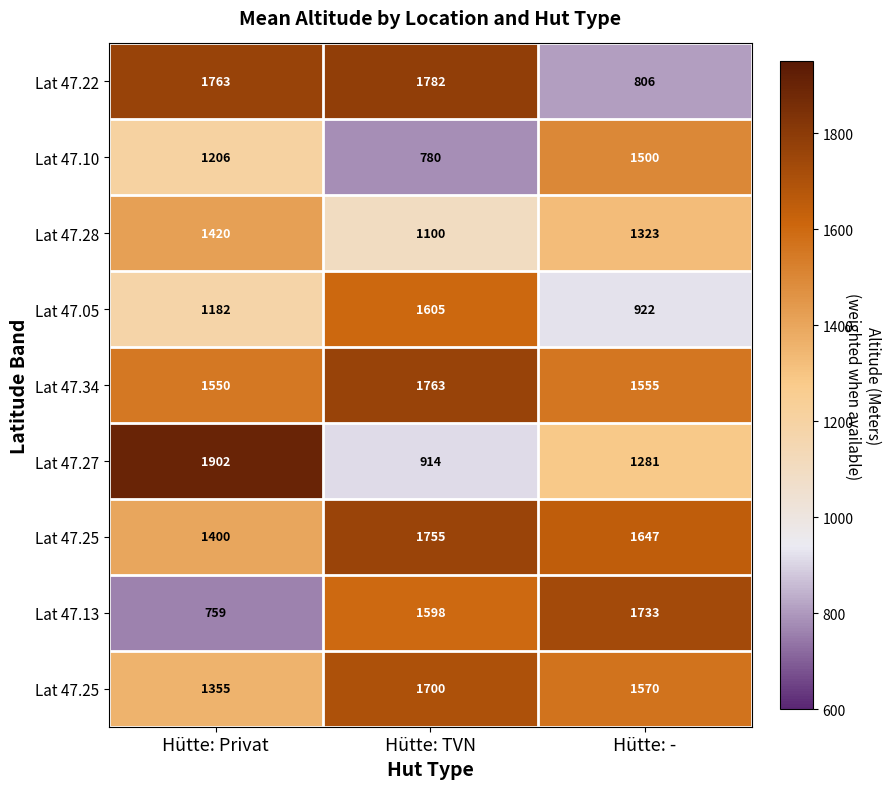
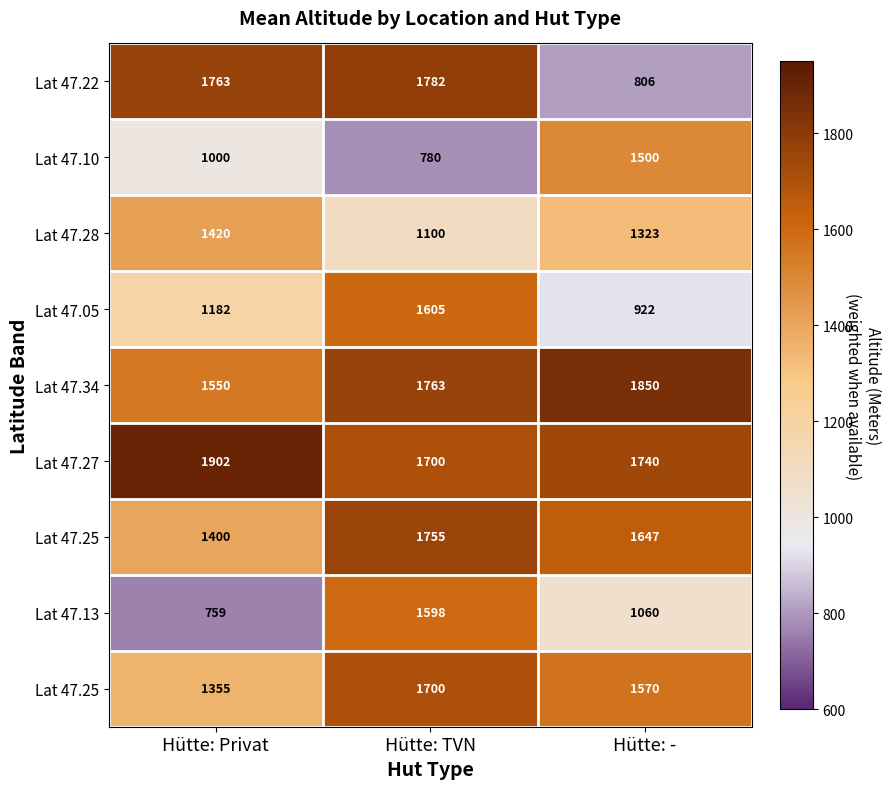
Lat 47.10, Hütte: Privat: 1206 -> 1000
Lat 47.34, Hütte: -: 1555 -> 1850
Lat 47.27, Hütte: TVN: 914 -> 1700
Lat 47.27, Hütte: -: 1281 -> 1740
Lat 47.13, Hütte: -: 1733 -> 1060
